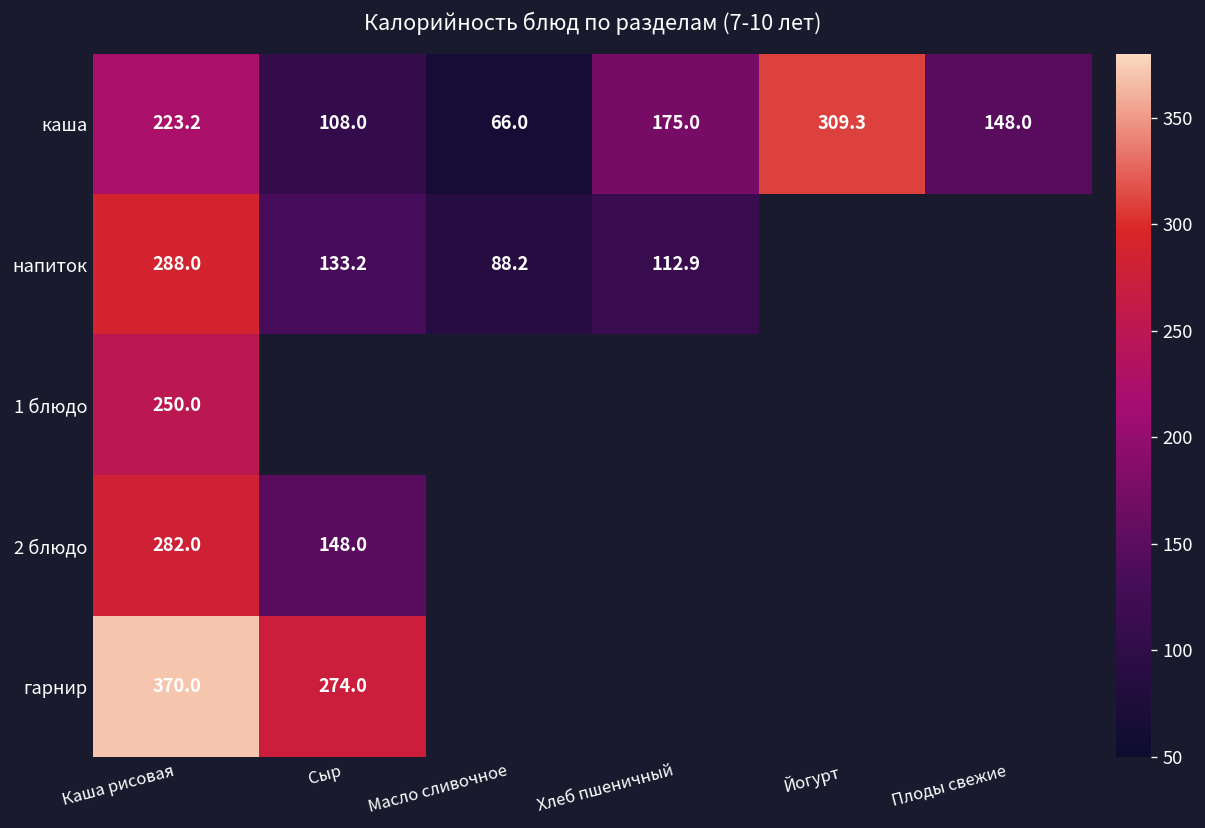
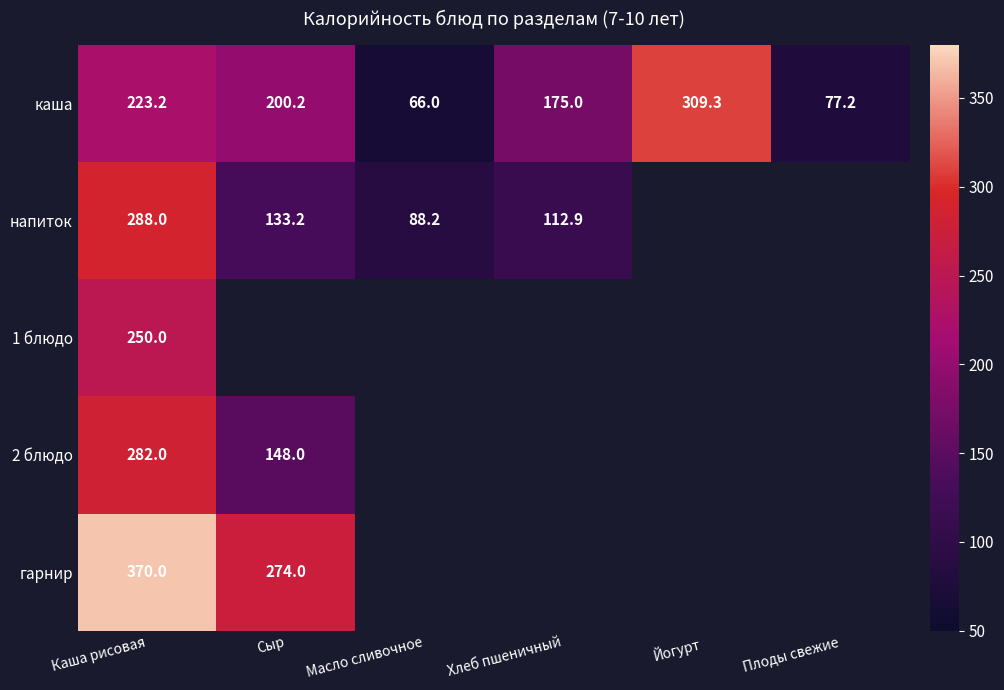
каша, Сыр: 108.0 -> 200.2
каша, Плоды свежие: 148.0 -> 77.2
